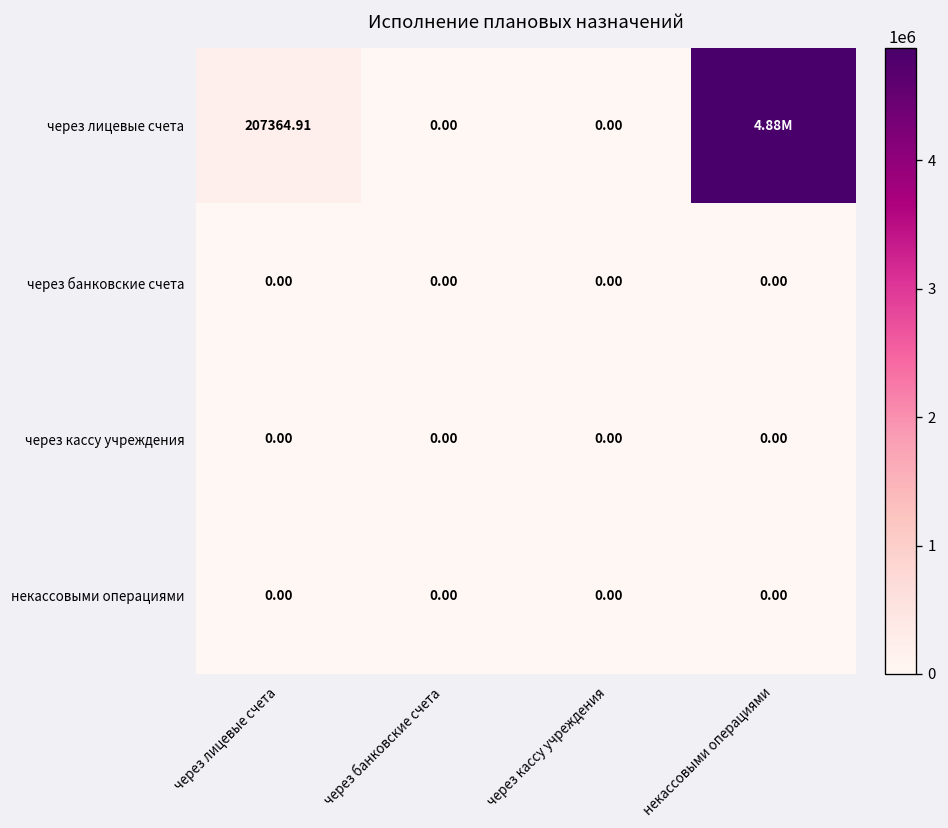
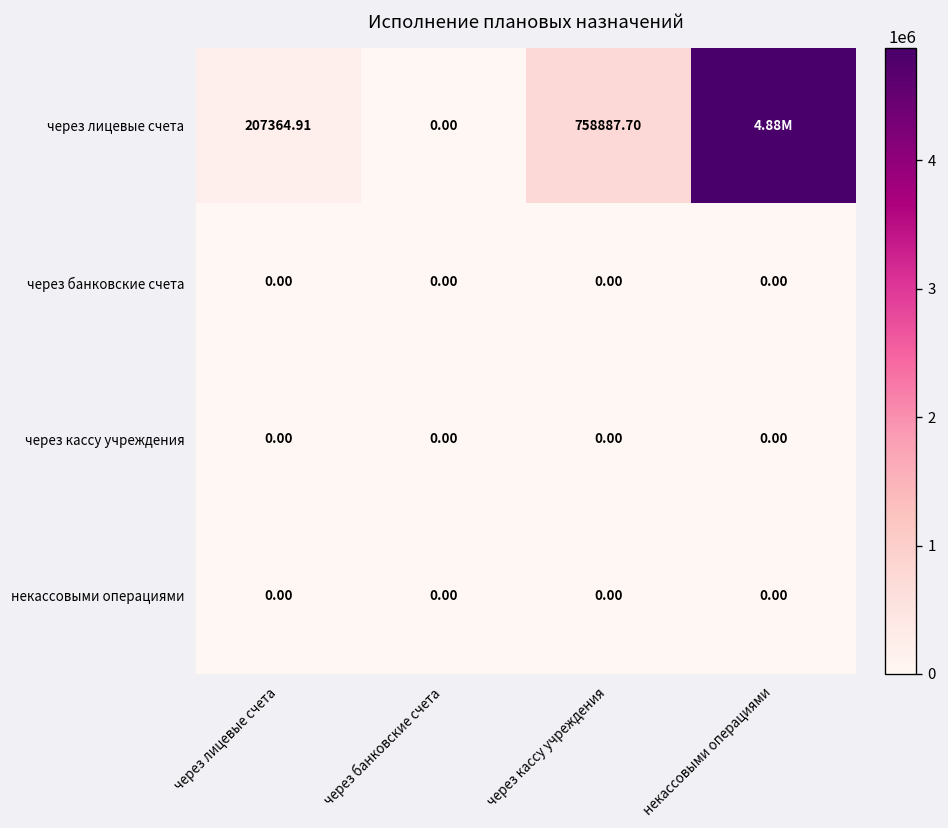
через лицевые счета, через кассу учреждения: 0.00 -> 758887.70
